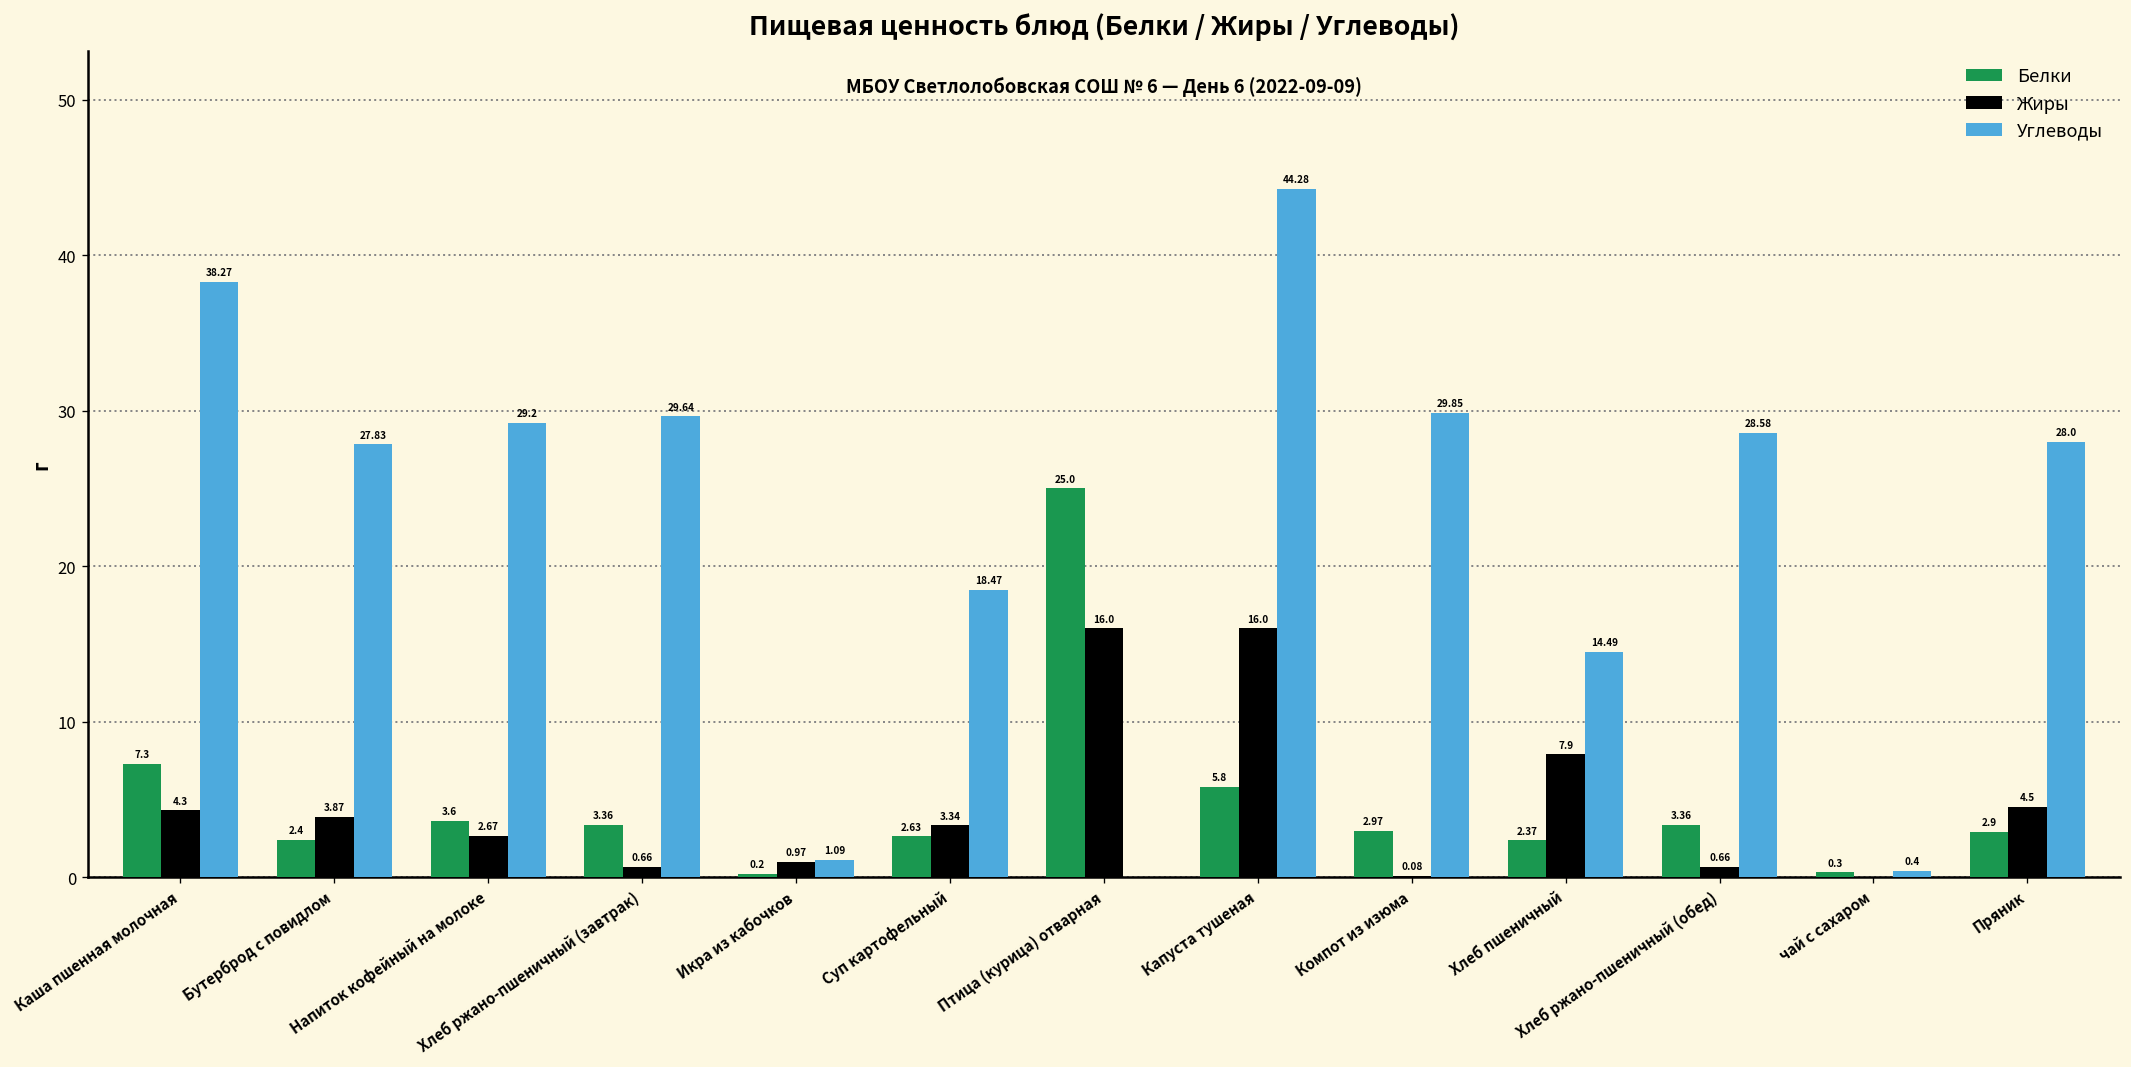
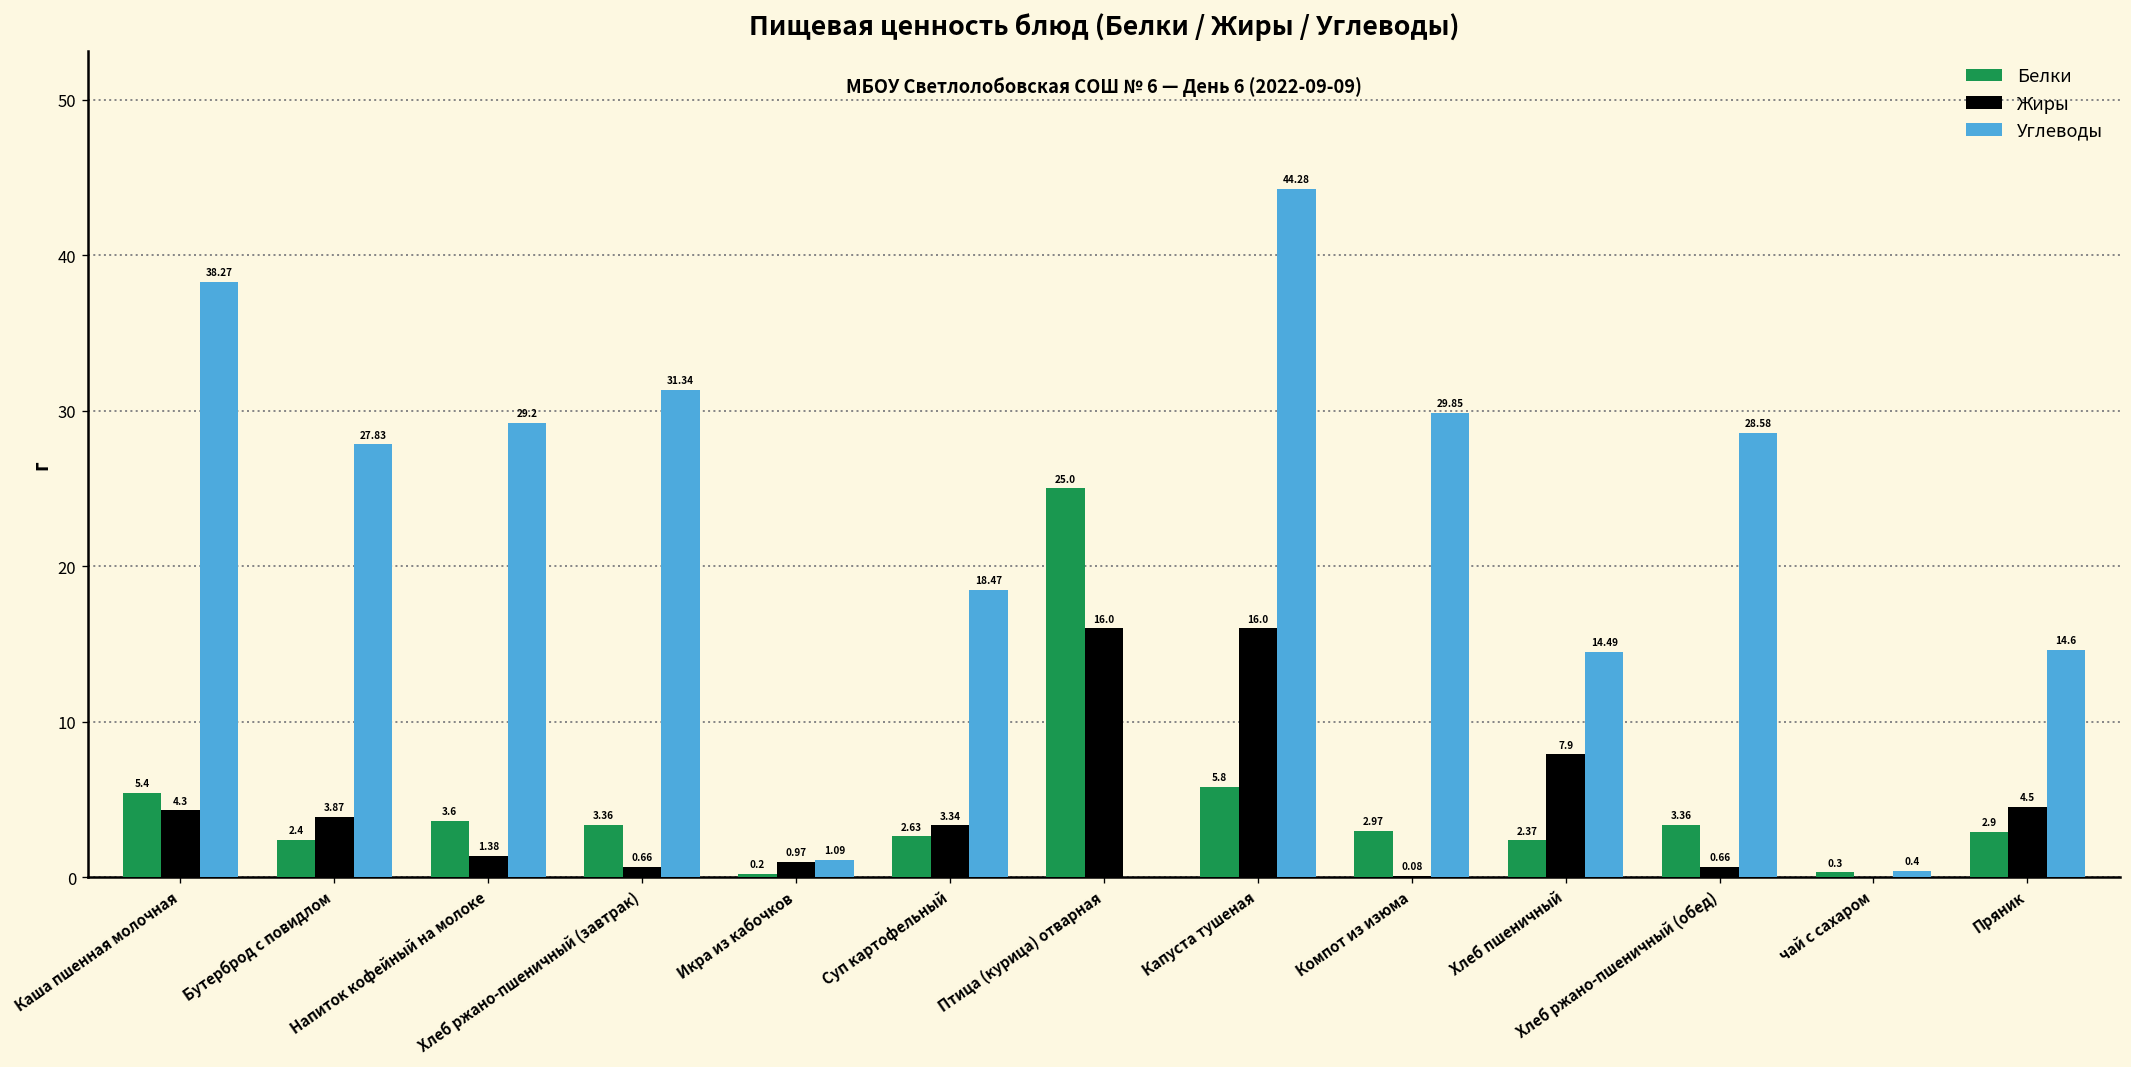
Белки, Каша пшенная молочная: 7.3 -> 5.4
Жиры, Напиток кофейный на молоке: 2.67 -> 1.38
Углеводы, Хлеб ржано-пшеничный (завтрак): 29.64 -> 31.34
Углеводы, Пряник: 28.0 -> 14.6
